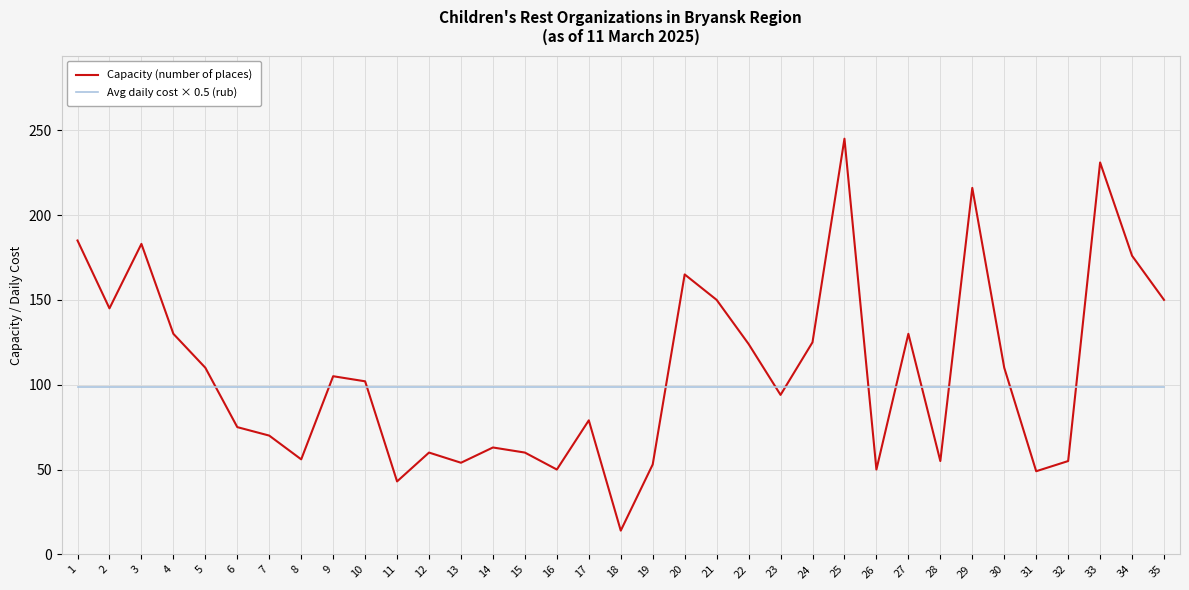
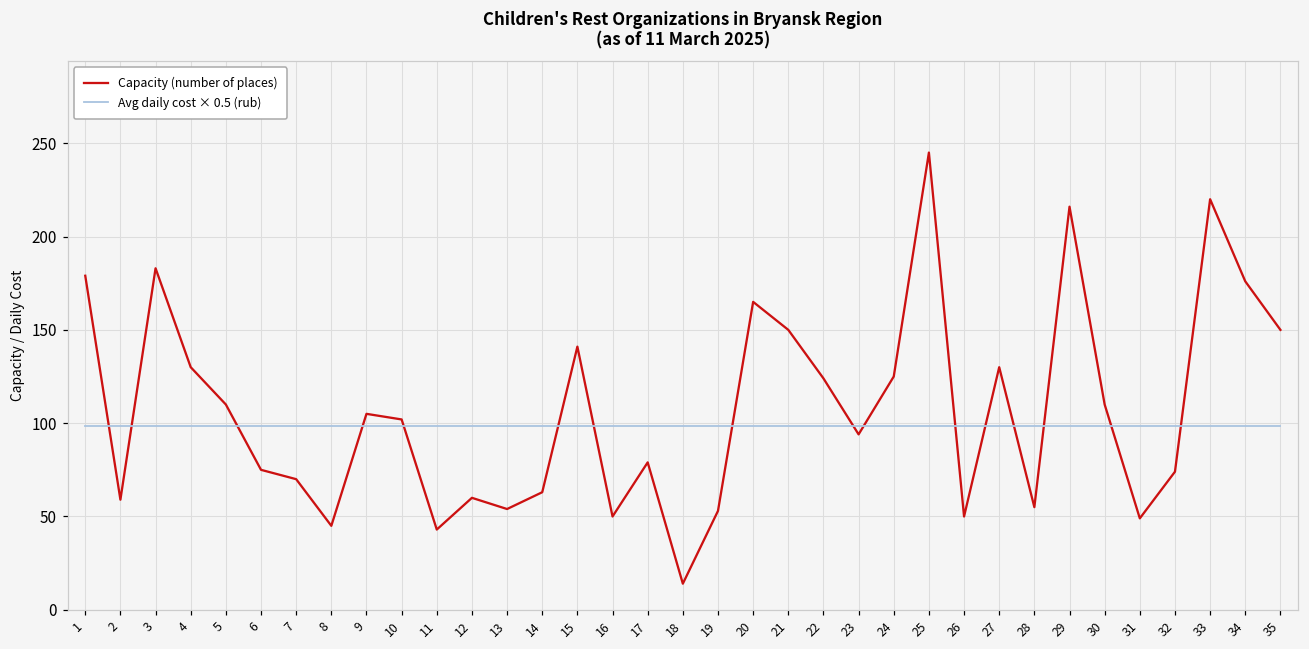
Capacity (number of places), 1: 185 -> 179
Capacity (number of places), 2: 145 -> 59
Capacity (number of places), 8: 56 -> 45
Capacity (number of places), 15: 60 -> 141
Capacity (number of places), 32: 55 -> 74
Capacity (number of places), 33: 231 -> 220
